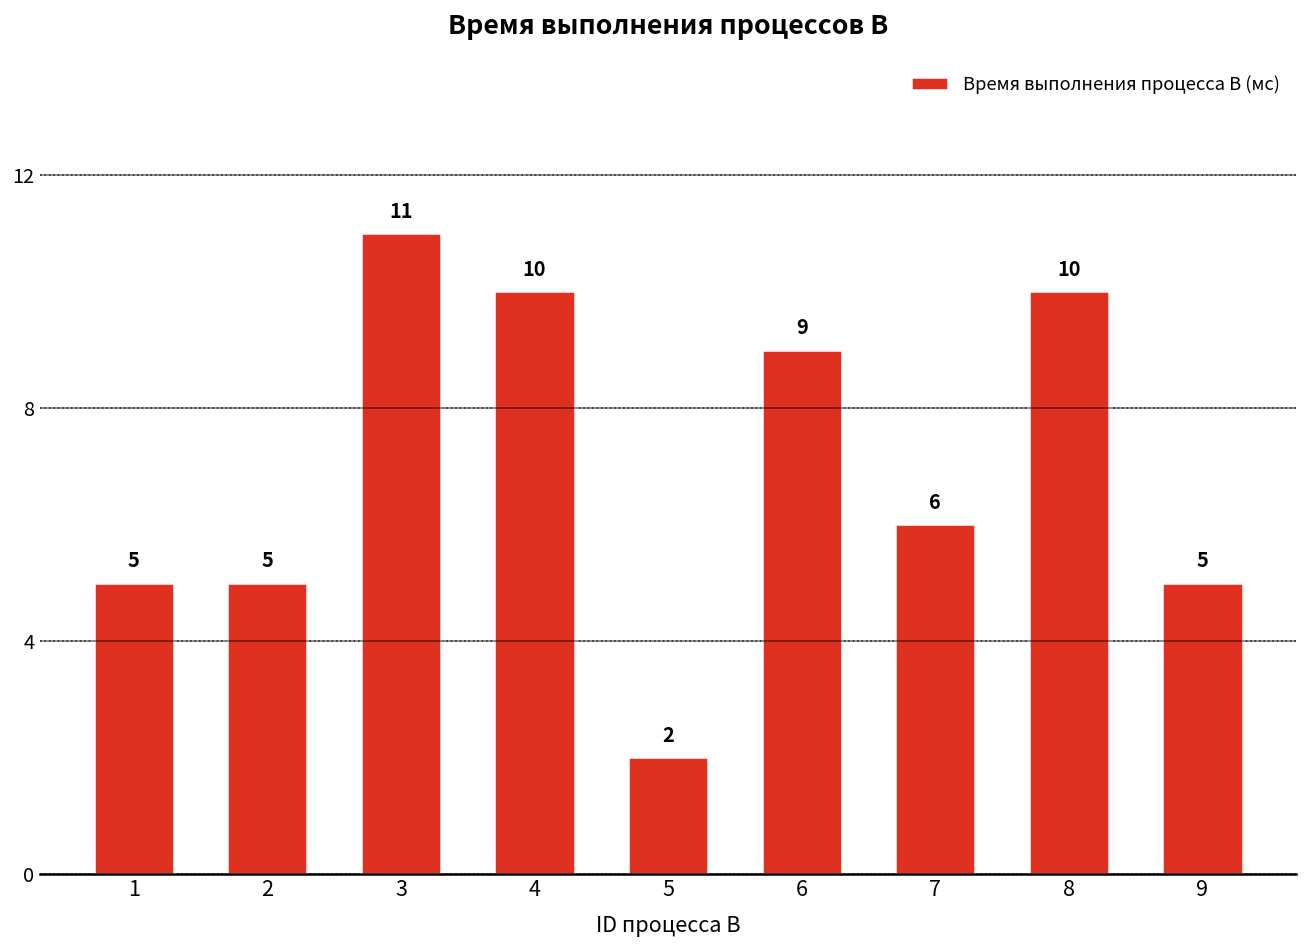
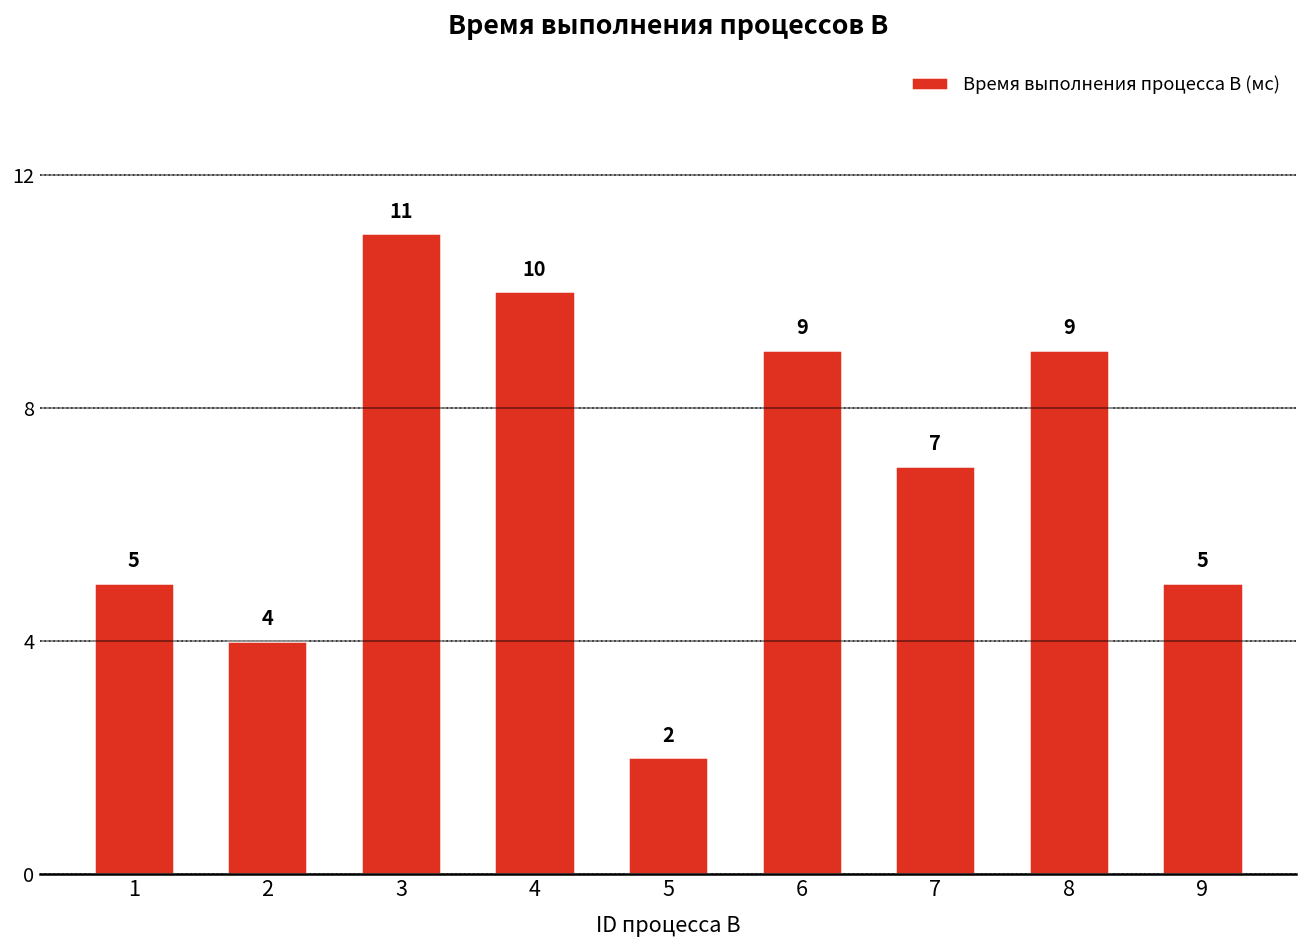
2: 5 -> 4
7: 6 -> 7
8: 10 -> 9
